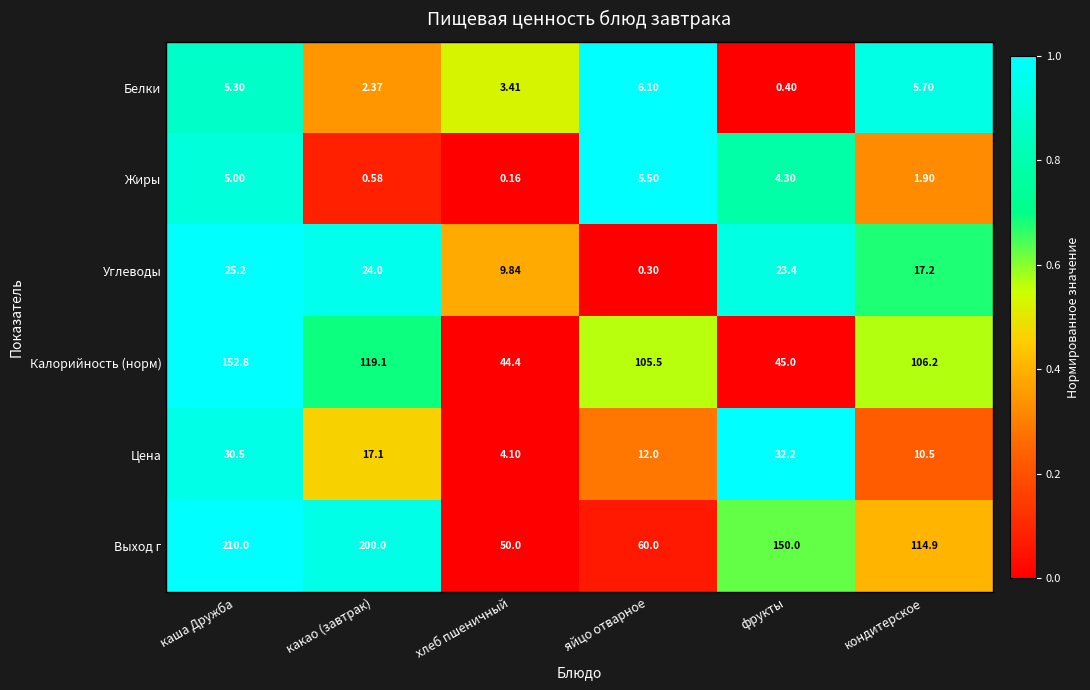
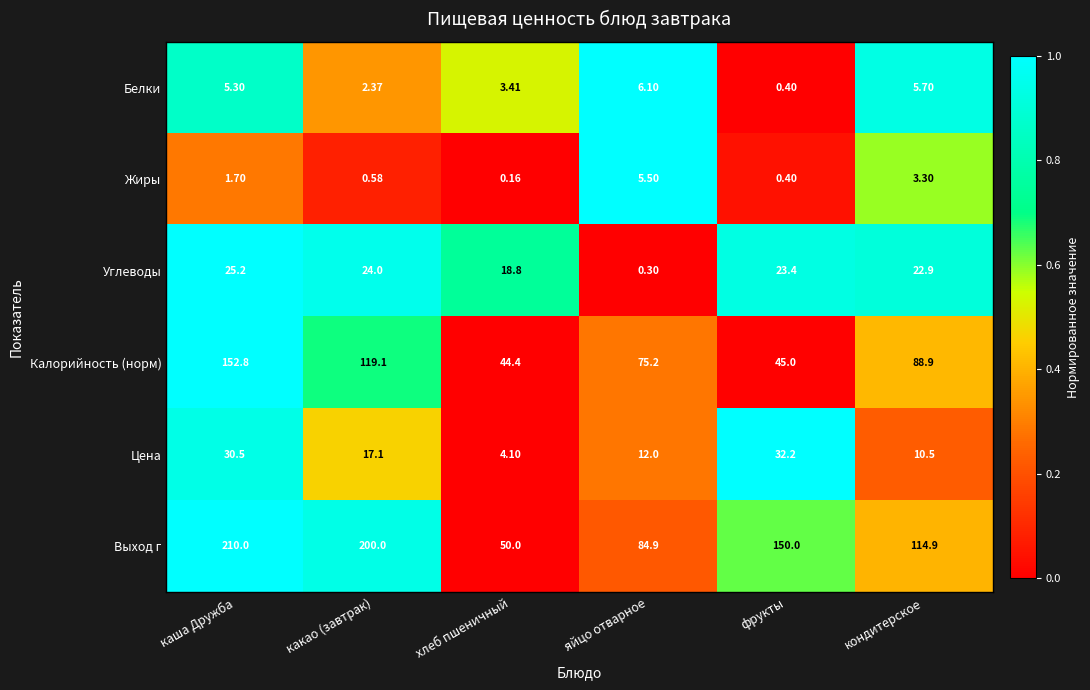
Жиры, каша Дружба: 5.00 -> 1.70
Жиры, фрукты: 4.30 -> 0.40
Жиры, кондитерское: 1.90 -> 3.30
Углеводы, хлеб пшеничный: 9.84 -> 18.8
Углеводы, кондитерское: 17.2 -> 22.9
Калорийность (норм), яйцо отварное: 105.5 -> 75.2
Калорийность (норм), кондитерское: 106.2 -> 88.9
Выход г, яйцо отварное: 60.0 -> 84.9
